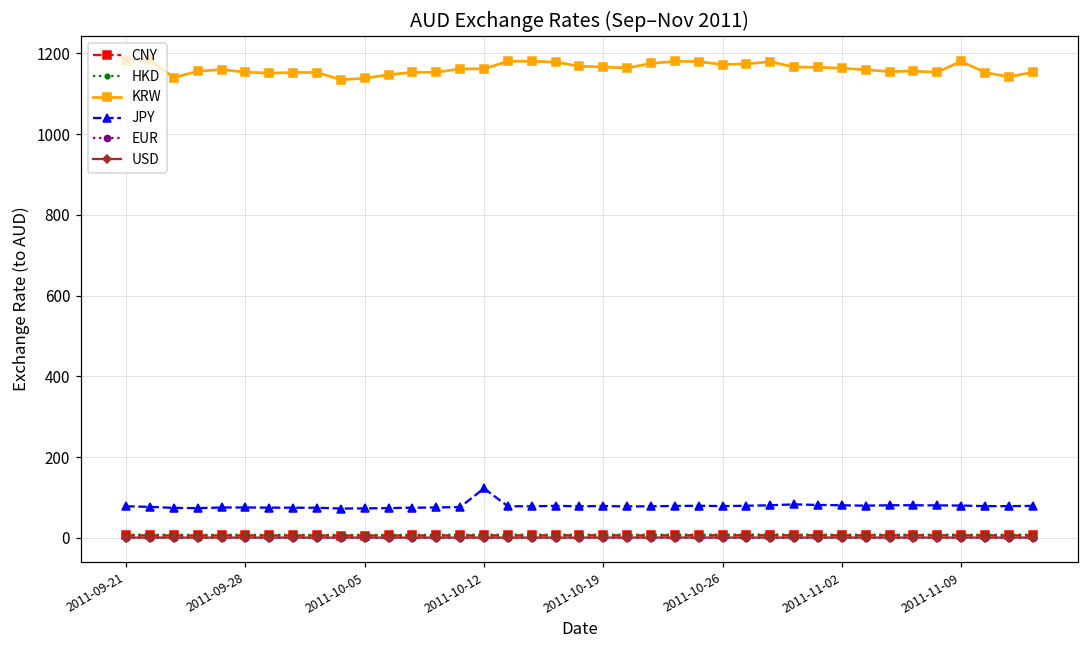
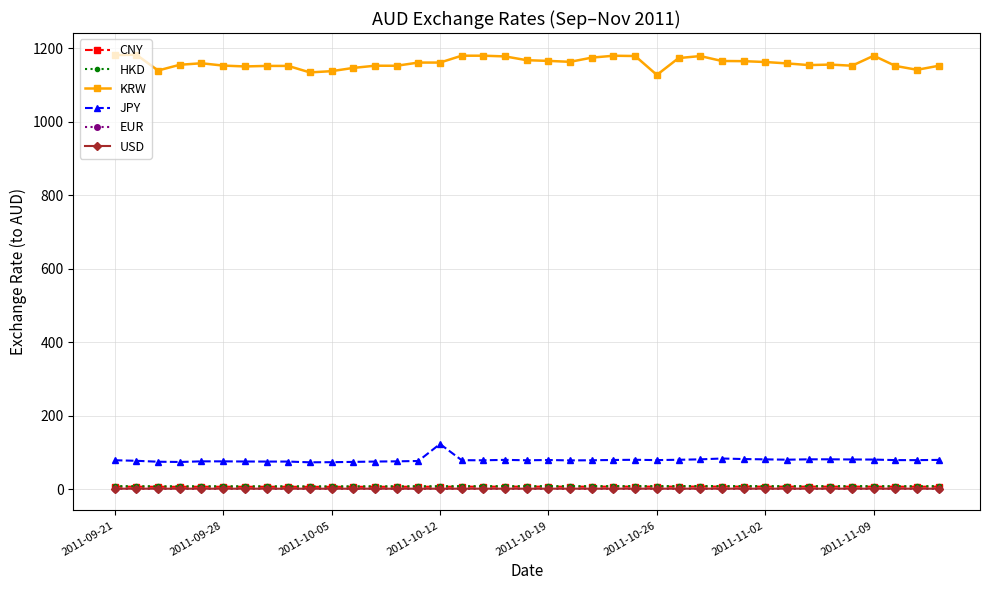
KRW, 2011-10-26: 1170 -> 1130
